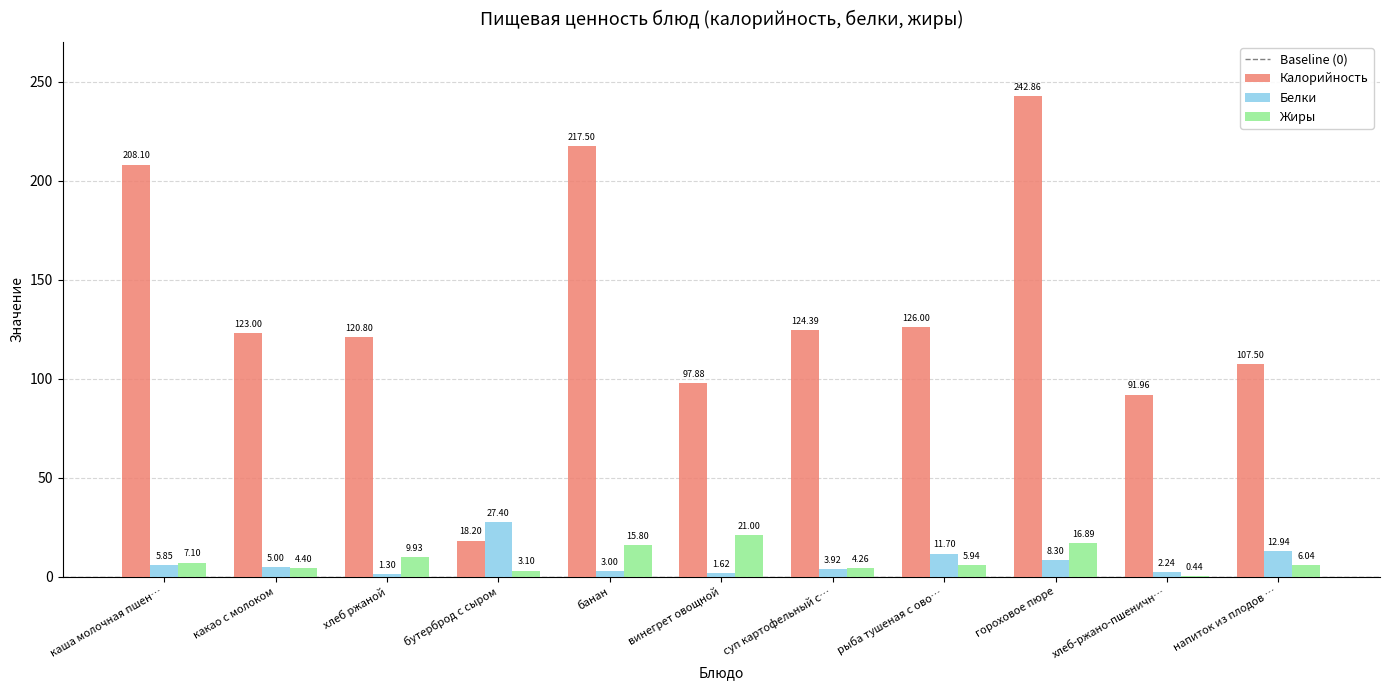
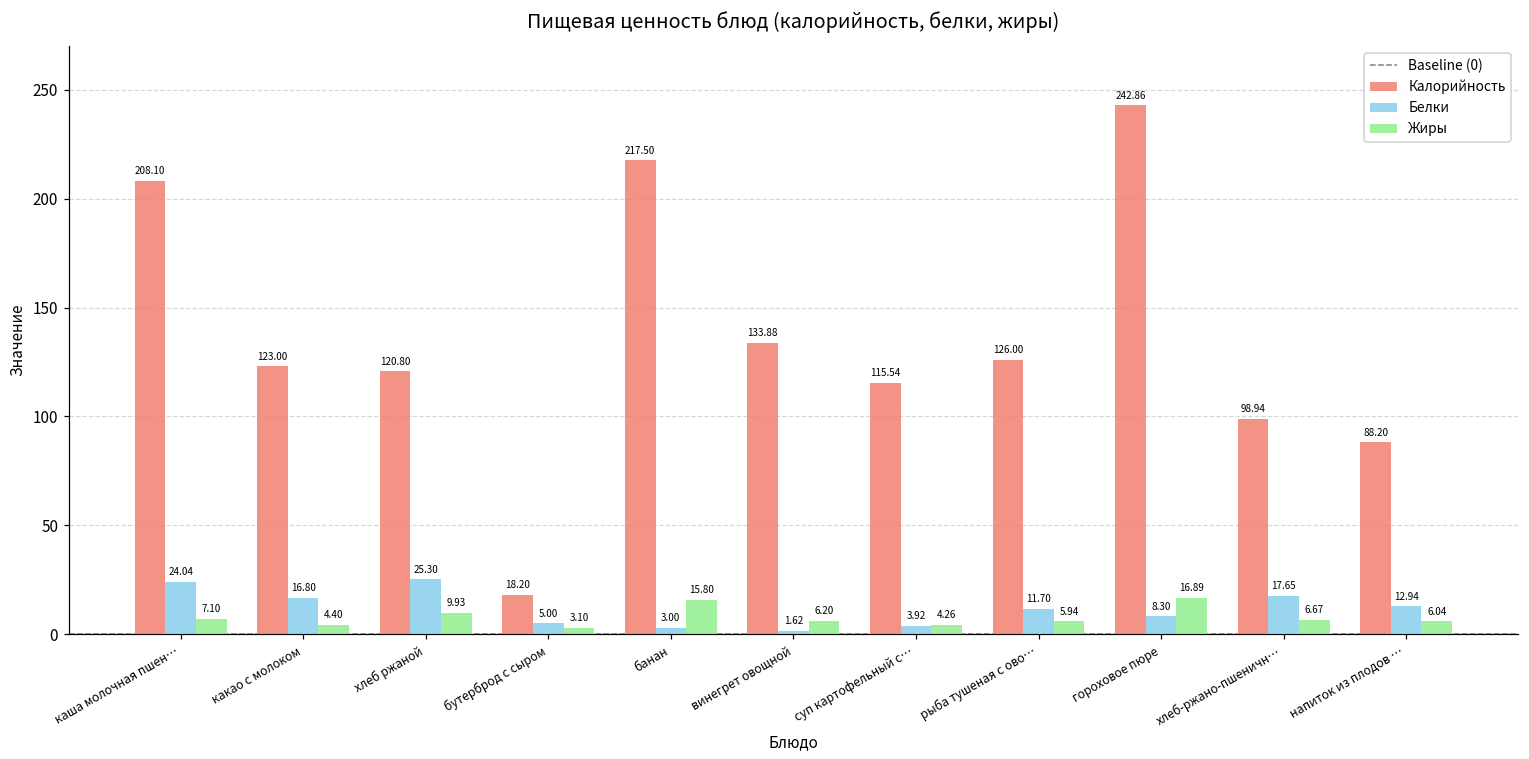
Белки, каша молочная пшен…: 5.85 -> 24.04
Белки, какао с молоком: 5.00 -> 16.80
Белки, хлеб ржаной: 1.30 -> 25.30
Белки, бутерброд с сыром: 27.40 -> 5.00
Калорийность, винегрет овощной: 97.88 -> 133.88
Жиры, винегрет овощной: 21.00 -> 6.20
Калорийность, суп картофельный с…: 124.39 -> 115.54
Калорийность, хлеб-ржано-пшеничн…: 91.96 -> 98.94
Белки, хлеб-ржано-пшеничн…: 2.24 -> 17.65
Жиры, хлеб-ржано-пшеничн…: 0.44 -> 6.67
Калорийность, напиток из плодов …: 107.50 -> 88.20
